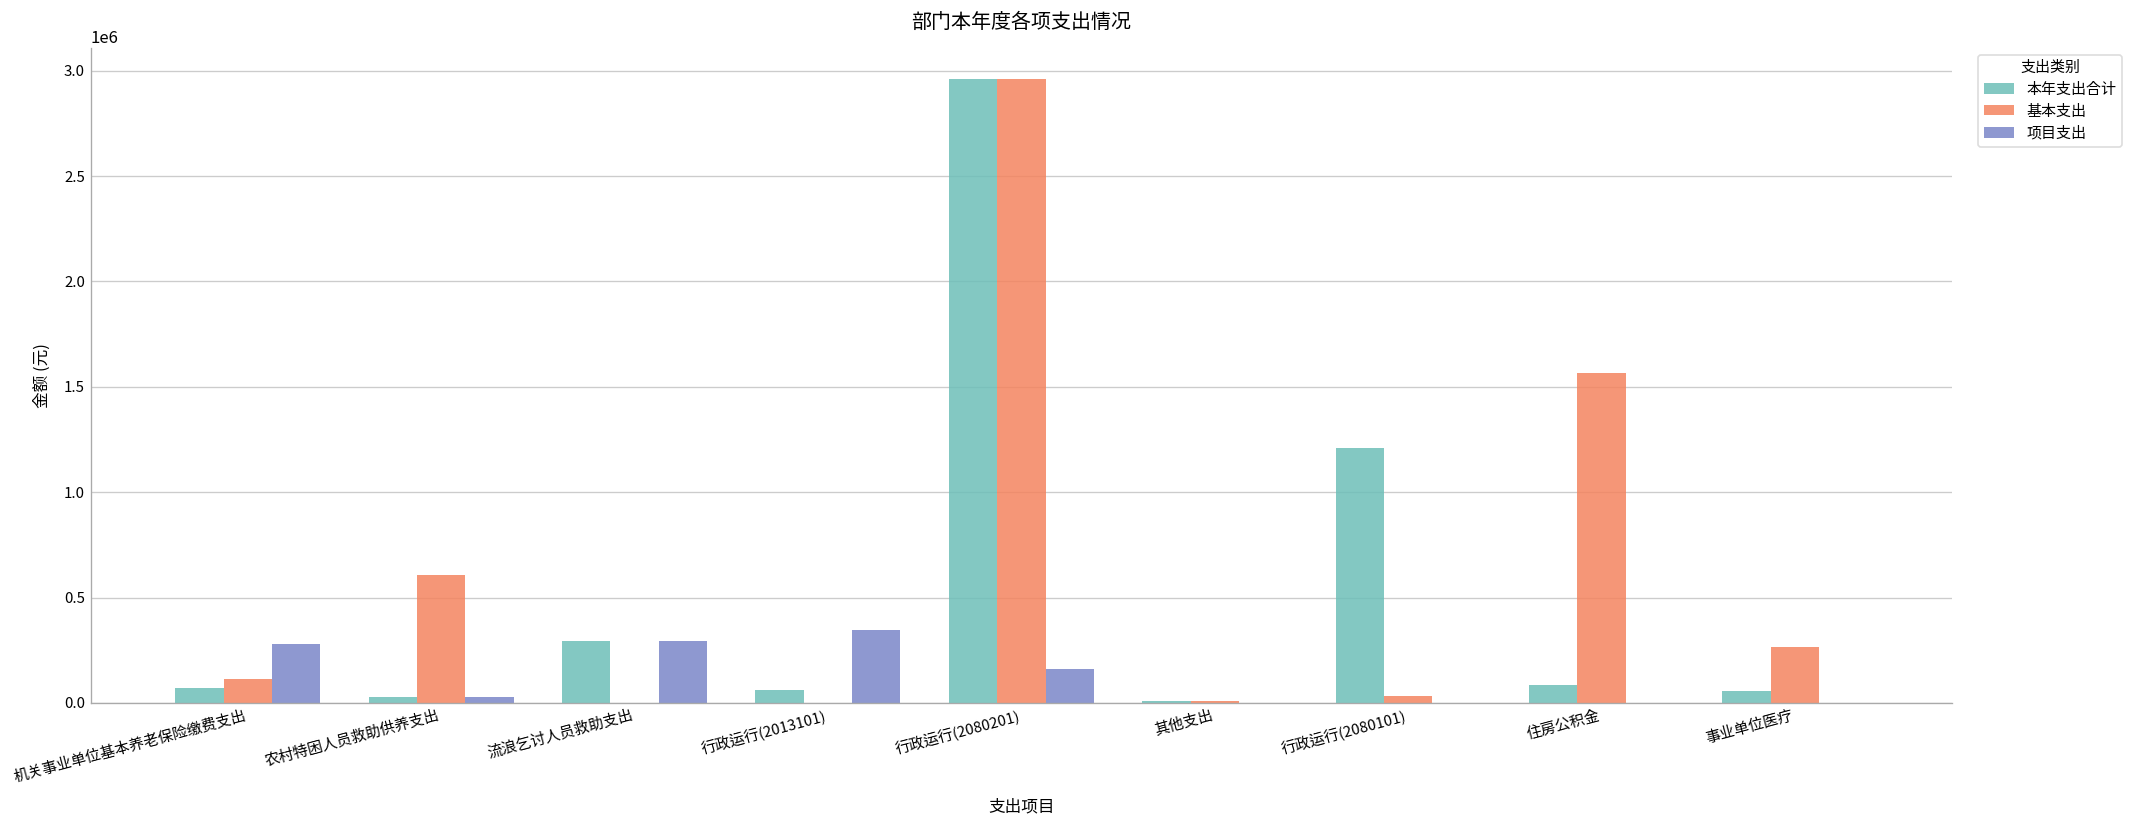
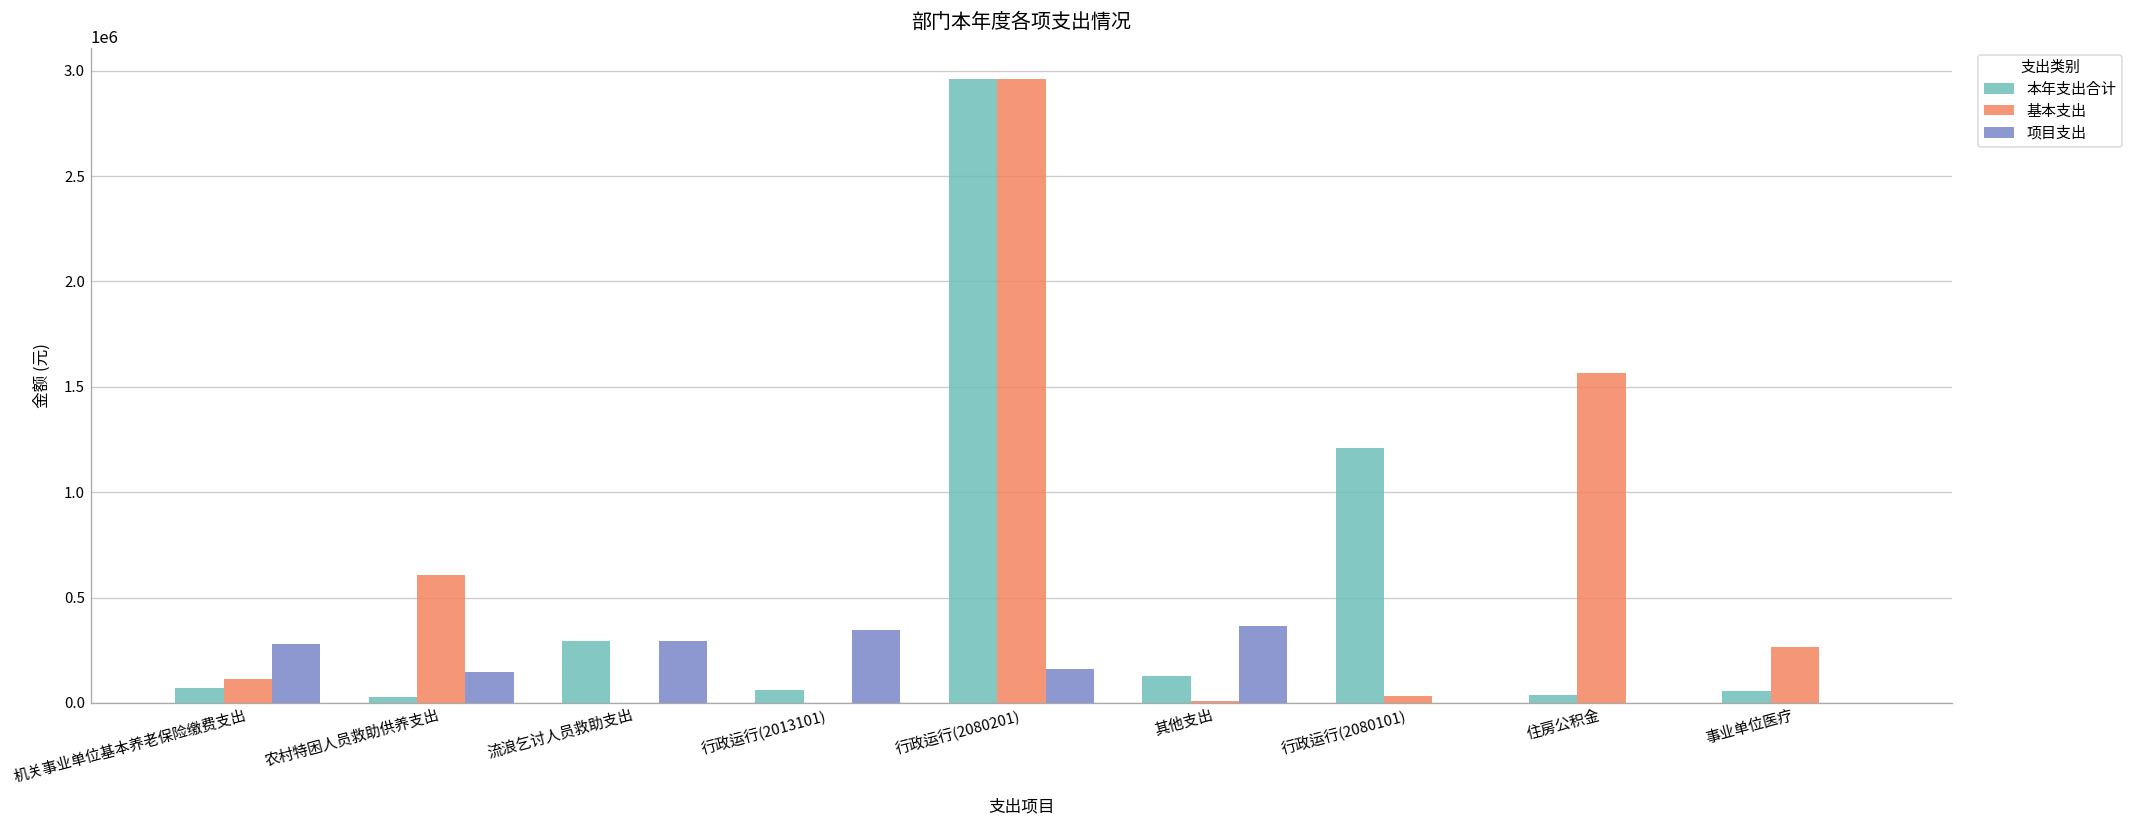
项目支出, 农村特困人员救助供养支出: 30000 -> 150000
本年支出合计, 其他支出: 10000 -> 130000
项目支出, 其他支出: 0 -> 360000
本年支出合计, 住房公积金: 90000 -> 40000
